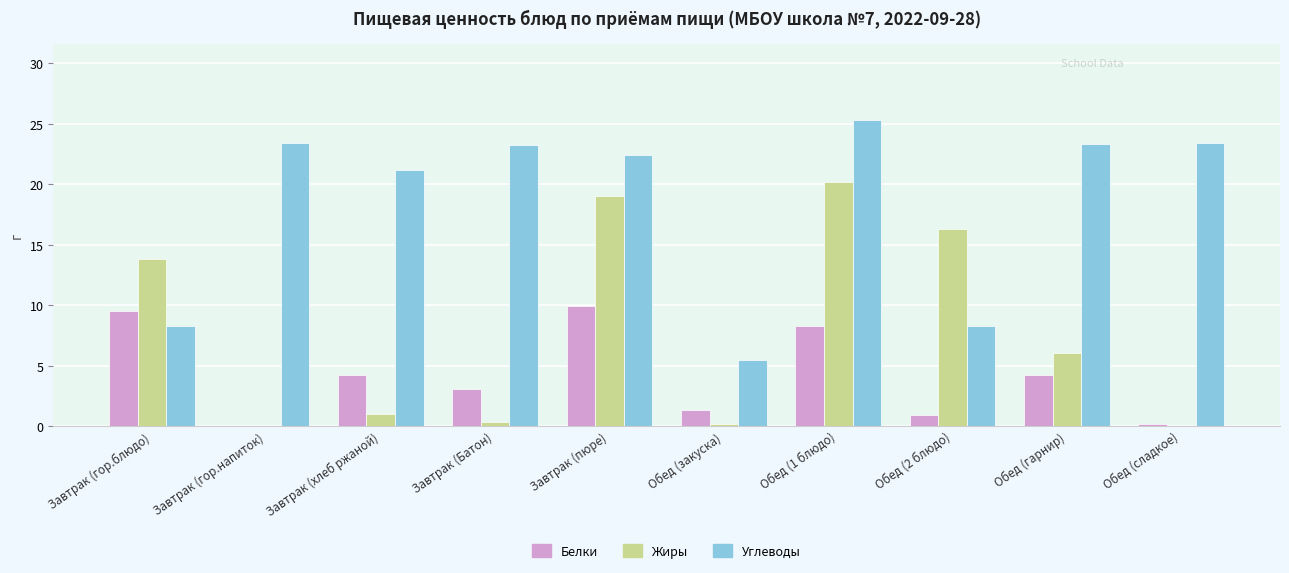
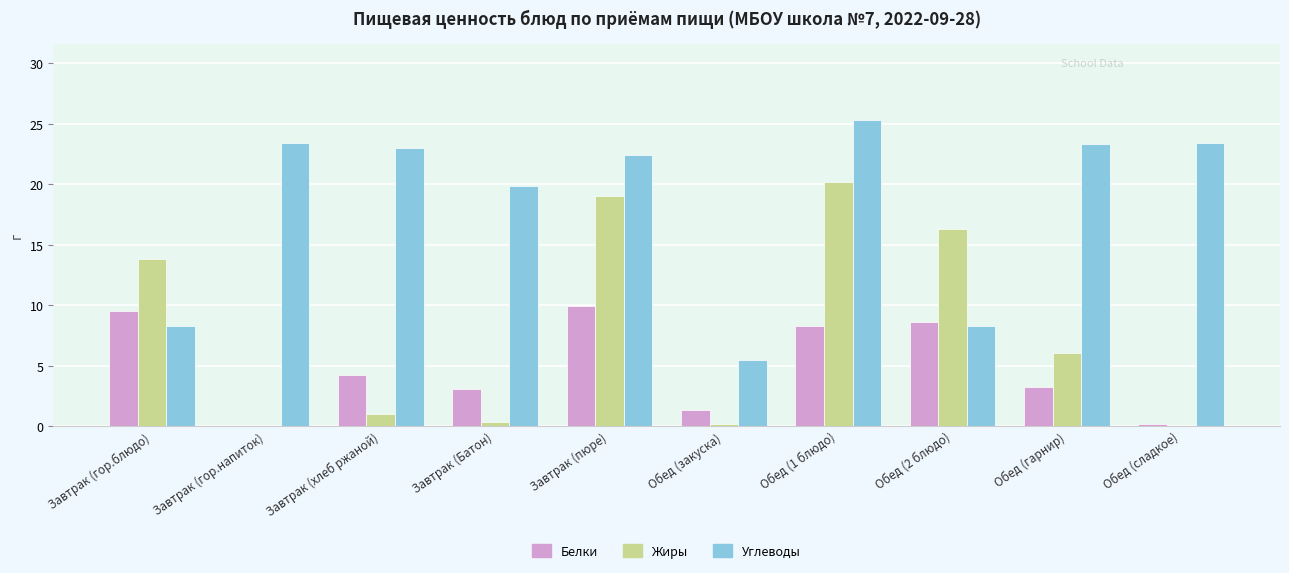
Углеводы, Завтрак (хлеб ржаной): 21.2 -> 23.0
Углеводы, Завтрак (Батон): 23.3 -> 19.9
Белки, Обед (2 блюдо): 0.9 -> 8.6
Белки, Обед (гарнир): 4.2 -> 3.2
